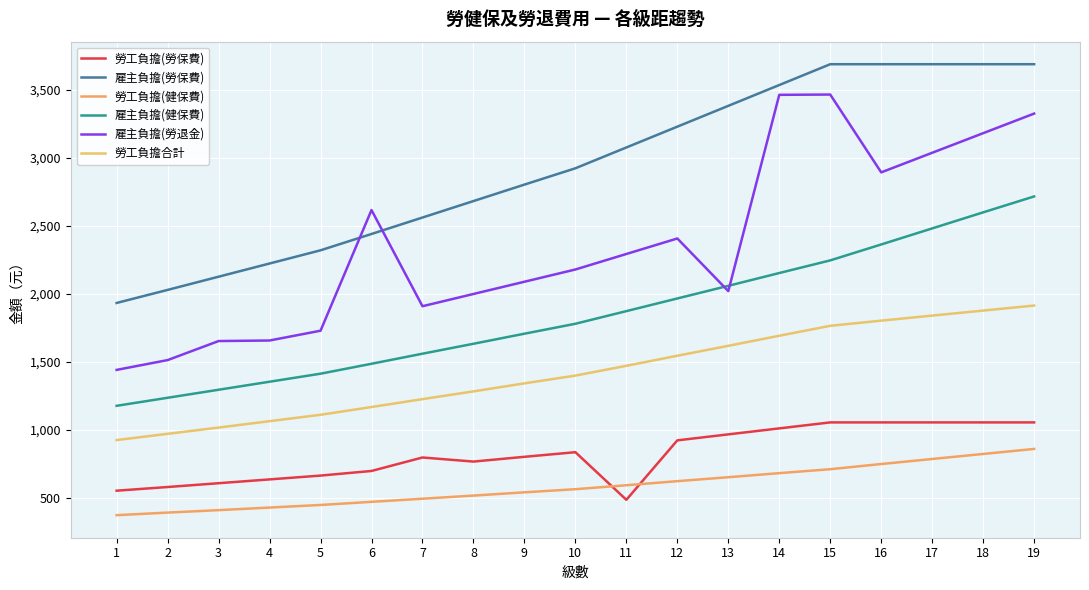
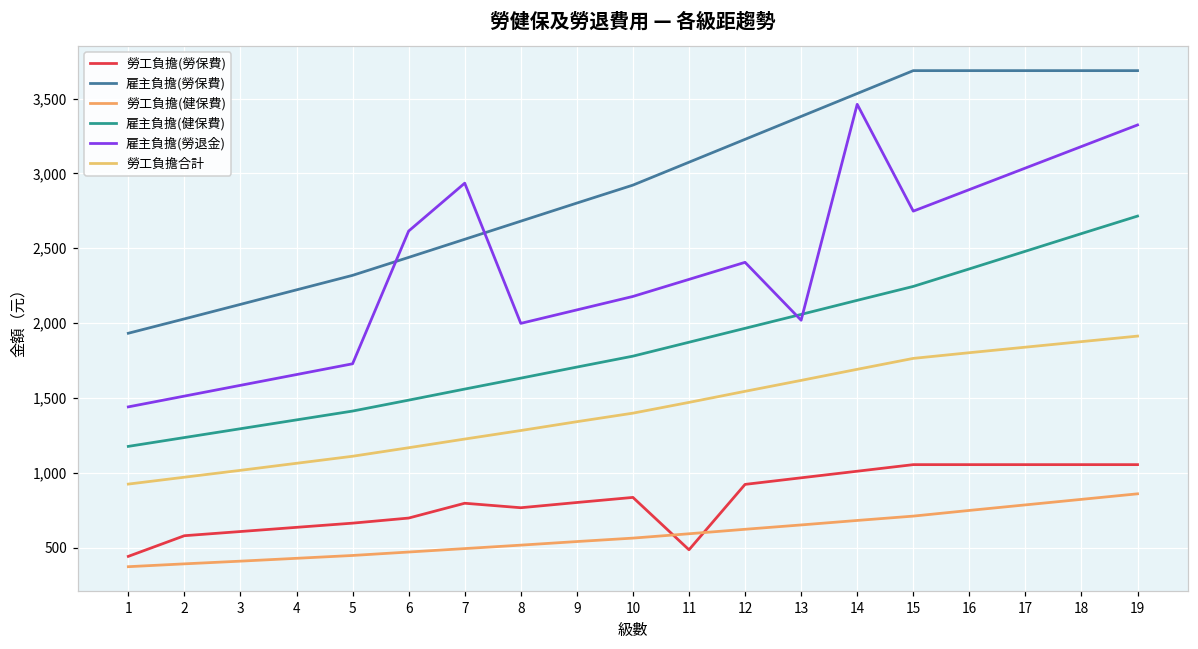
勞工負擔(勞保費), 1: 550 -> 440
雇主負擔(勞退金), 3: 1,650 -> 1,580
雇主負擔(勞退金), 7: 1,910 -> 2,940
雇主負擔(勞退金), 15: 3,460 -> 2,750
